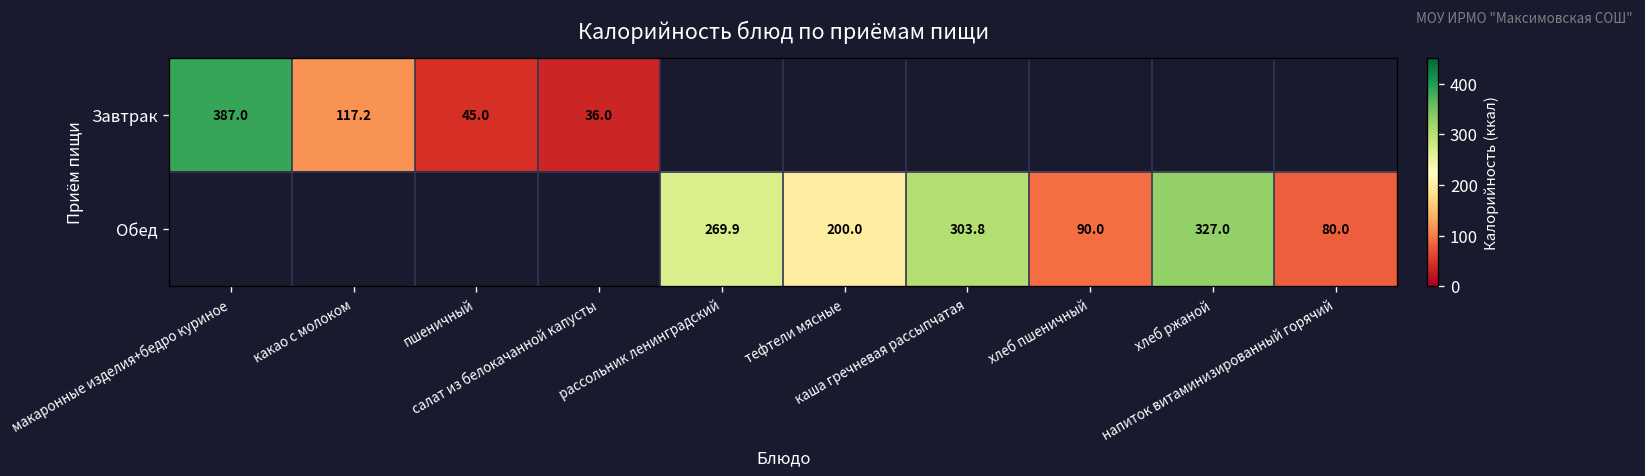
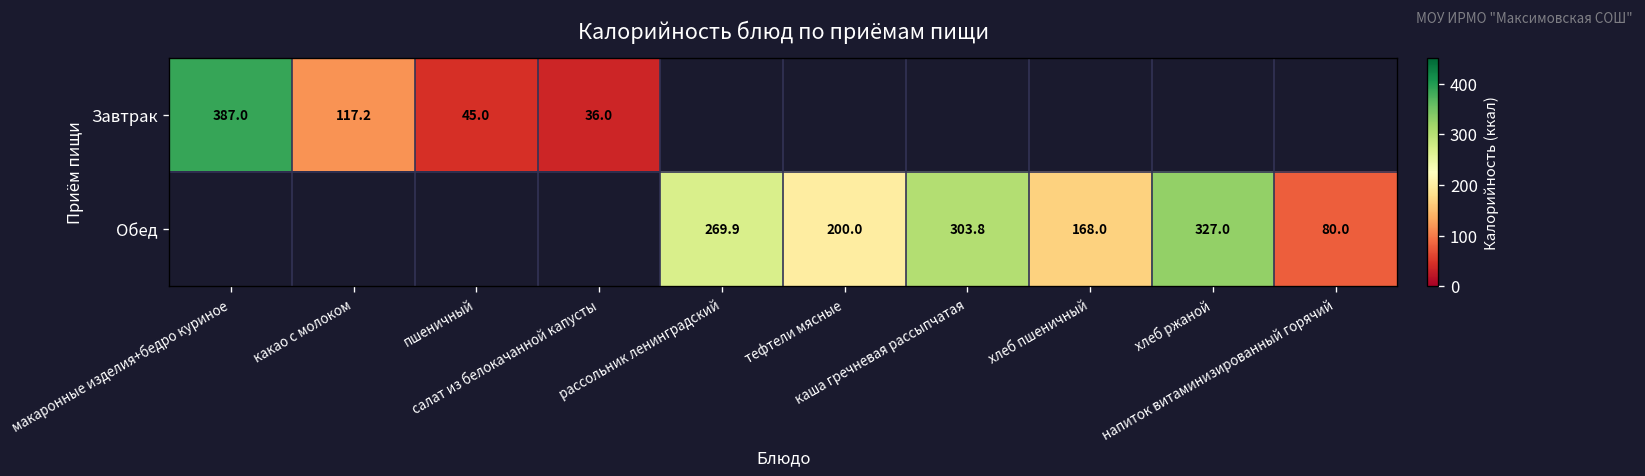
Обед, хлеб пшеничный: 90.0 -> 168.0
